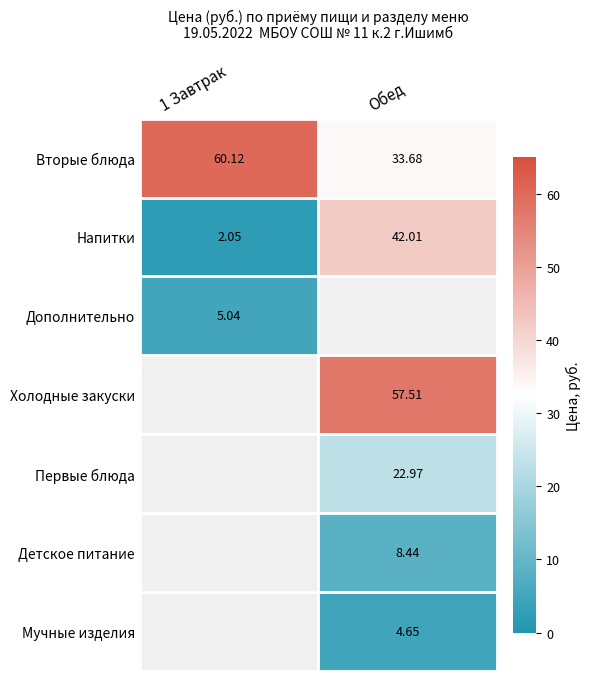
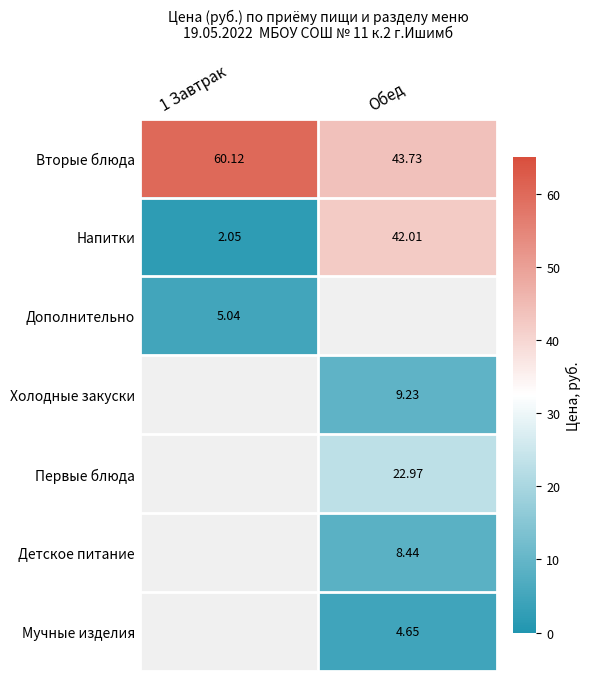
Вторые блюда, Обед: 33.68 -> 43.73
Холодные закуски, Обед: 57.51 -> 9.23
